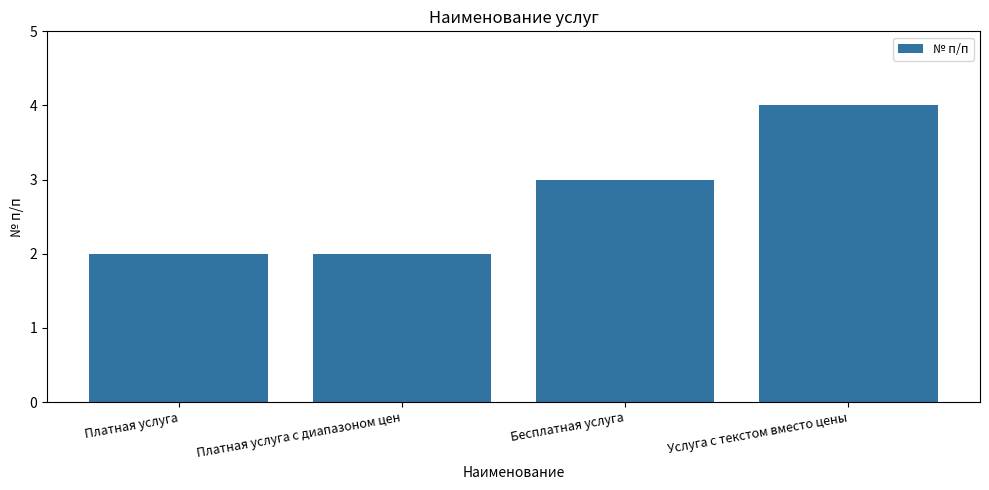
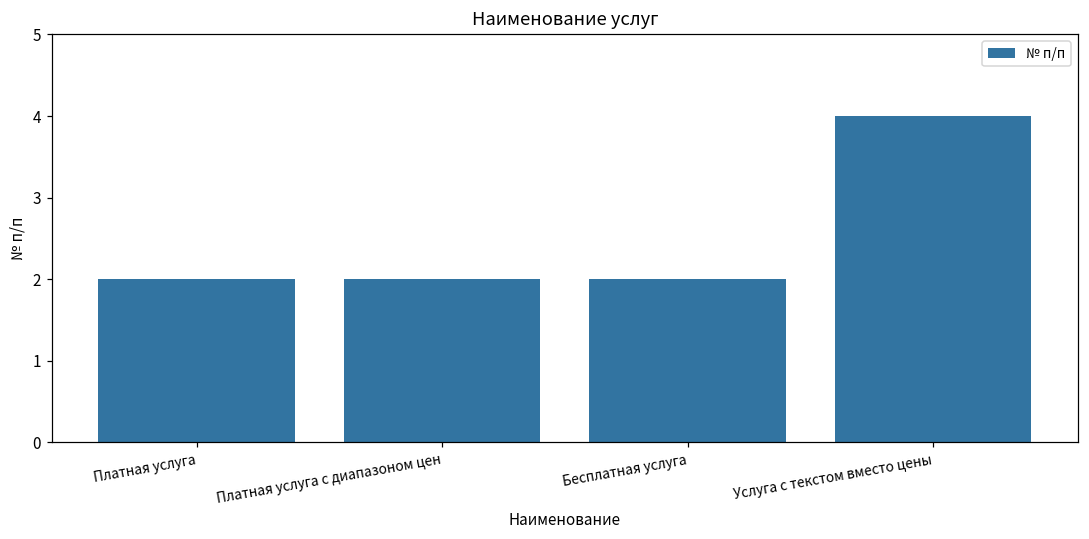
Бесплатная услуга: 3 -> 2
